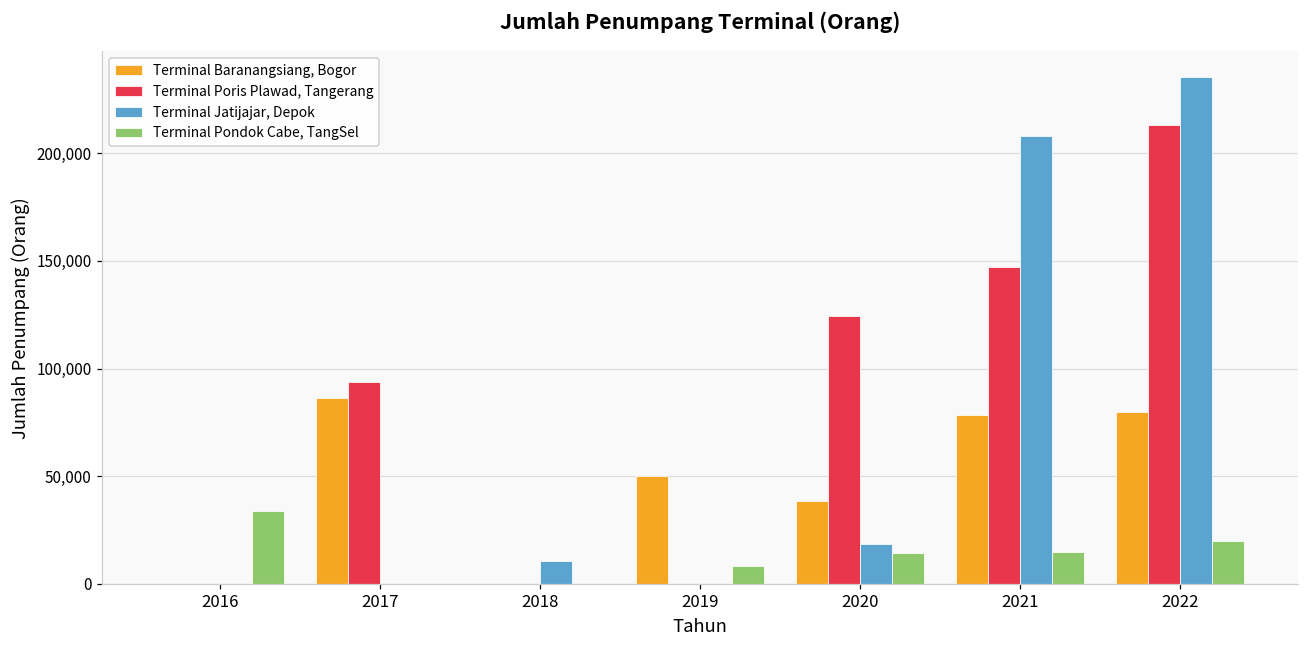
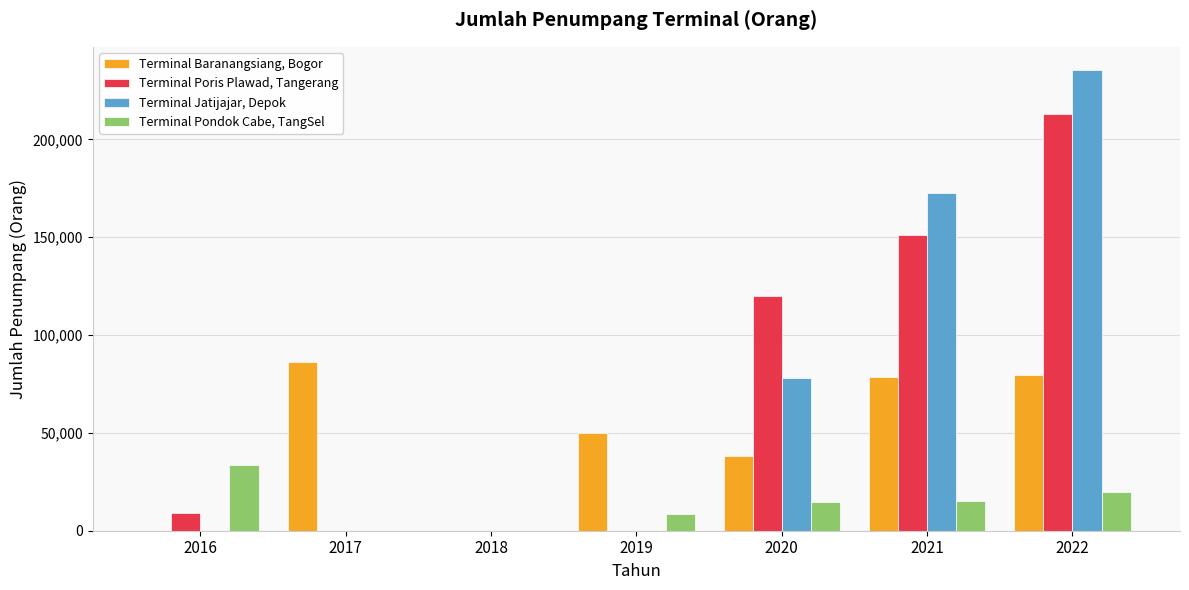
Terminal Poris Plawad, Tangerang, 2016: 0 -> 9,000
Terminal Poris Plawad, Tangerang, 2017: 94,000 -> 0
Terminal Jatijajar, Depok, 2018: 11,000 -> 0
Terminal Poris Plawad, Tangerang, 2020: 124,000 -> 120,000
Terminal Jatijajar, Depok, 2020: 18,000 -> 78,000
Terminal Poris Plawad, Tangerang, 2021: 147,000 -> 151,000
Terminal Jatijajar, Depok, 2021: 208,000 -> 172,000
